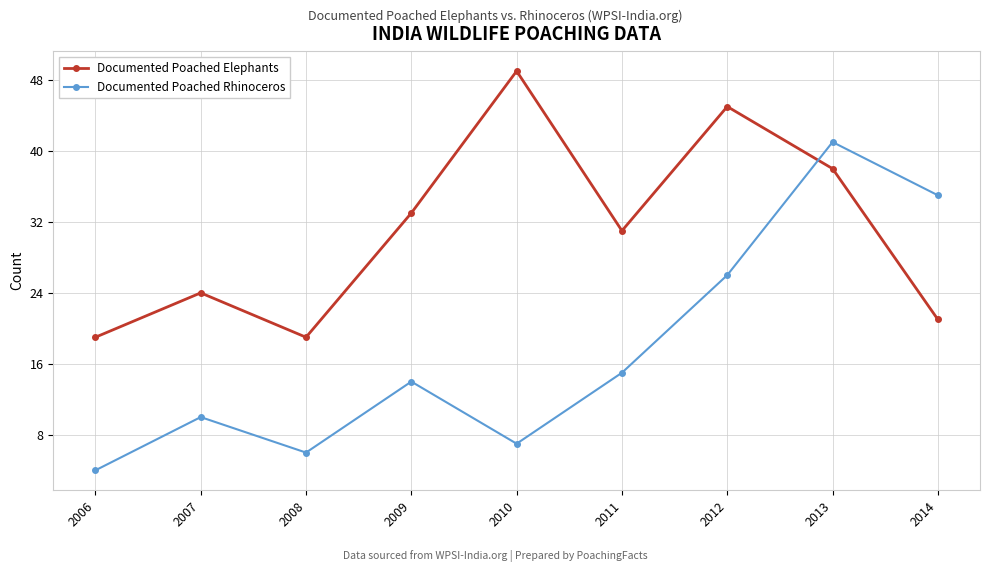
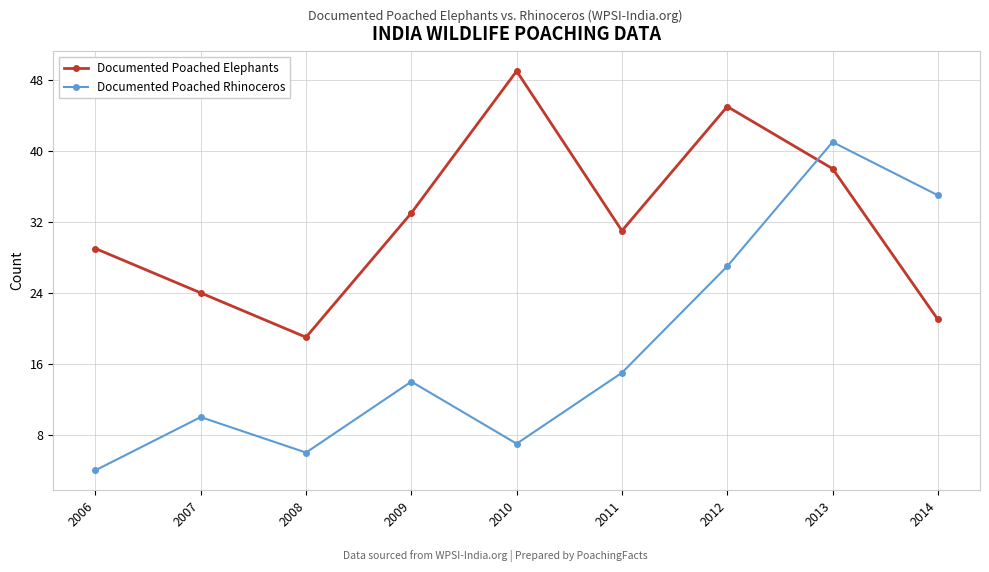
Documented Poached Elephants, 2006: 19 -> 29
Documented Poached Rhinoceros, 2012: 26 -> 27
